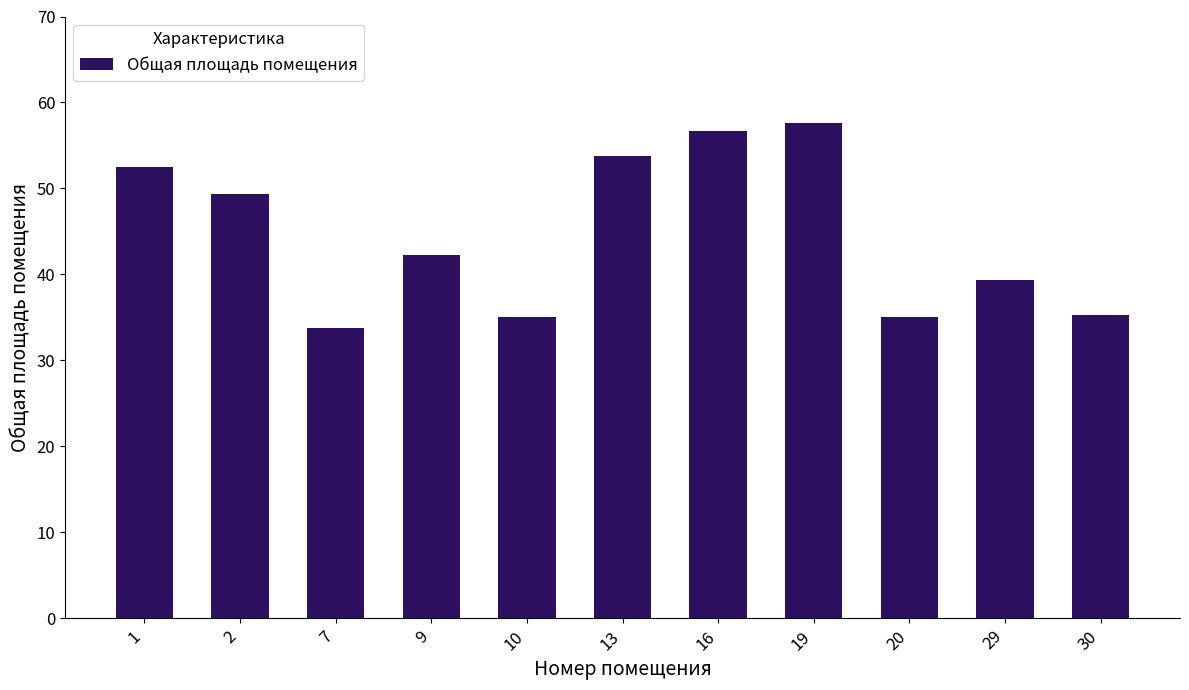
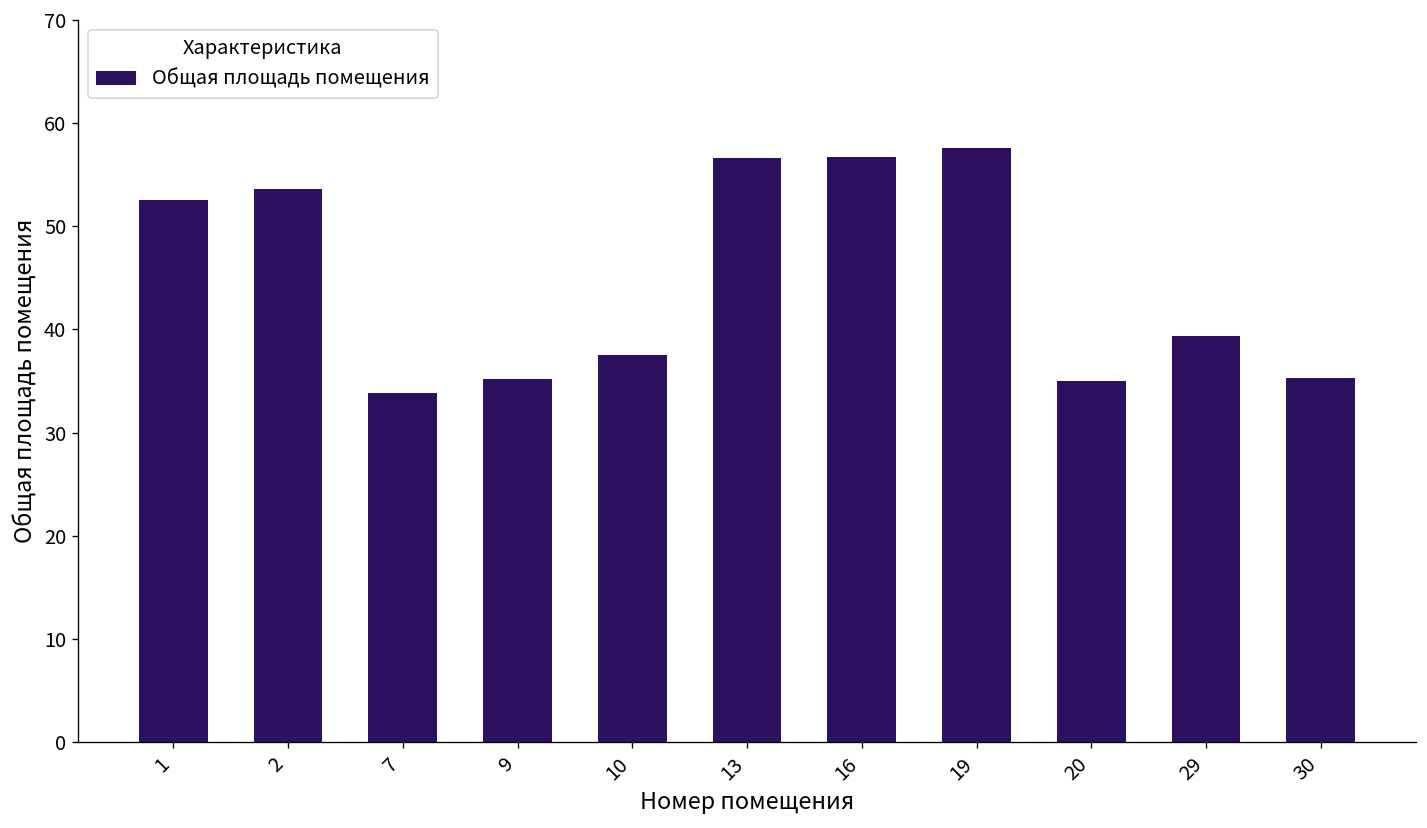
2: 49 -> 54
9: 42 -> 35
10: 35 -> 38
13: 54 -> 57
